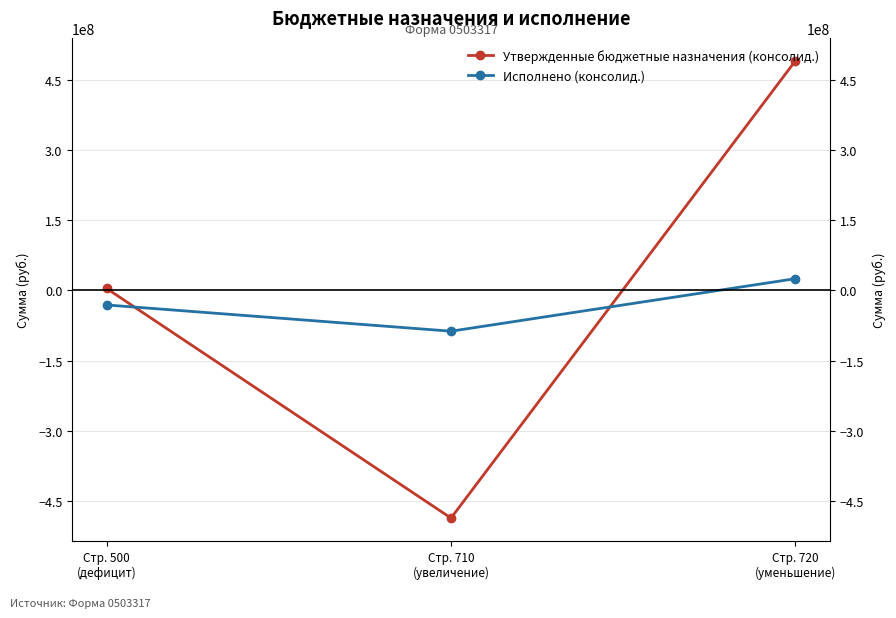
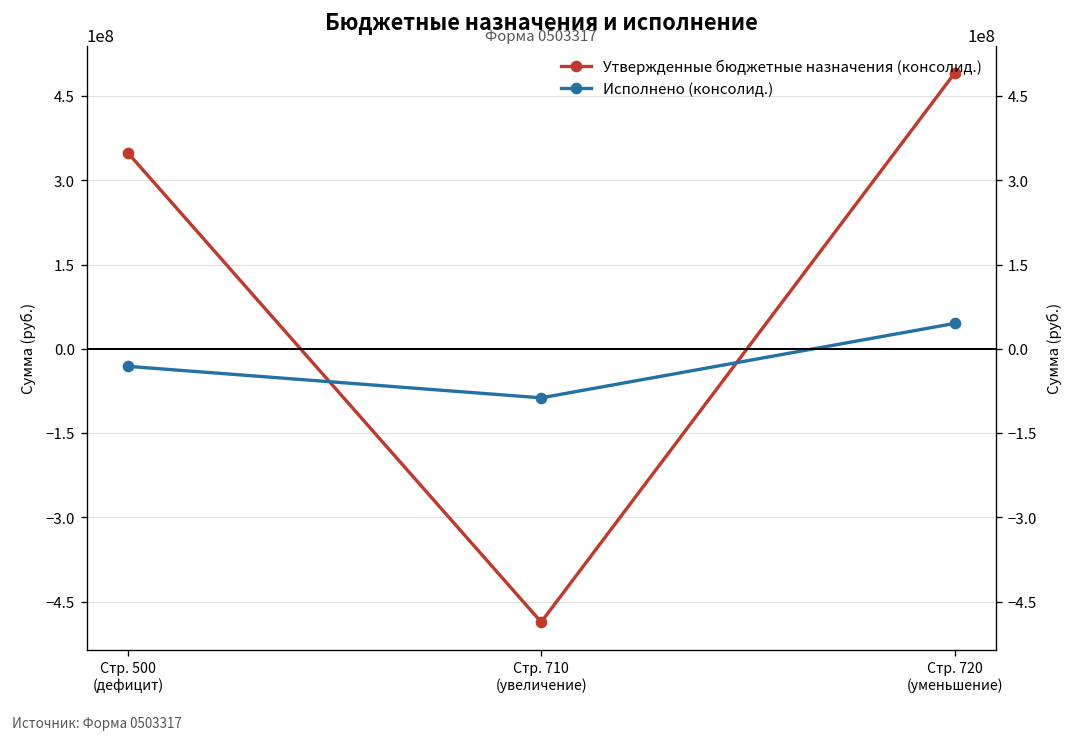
Утвержденные бюджетные назначения (консолид.), Стр. 500 (дефицит): 0 -> 350000000
Исполнено (консолид.), Стр. 720 (уменьшение): 30000000 -> 50000000
